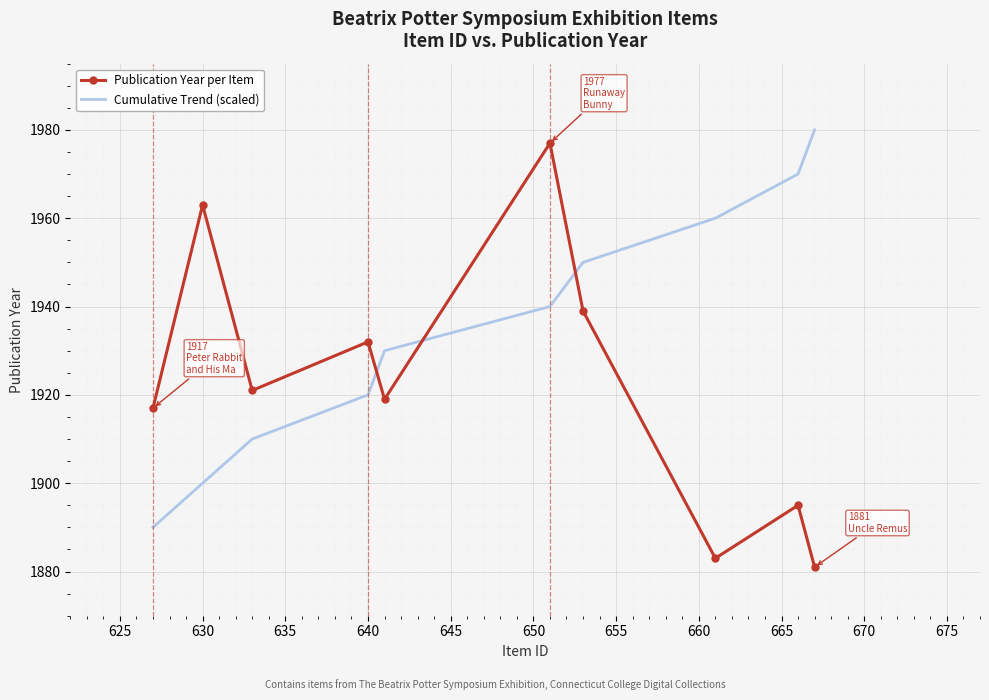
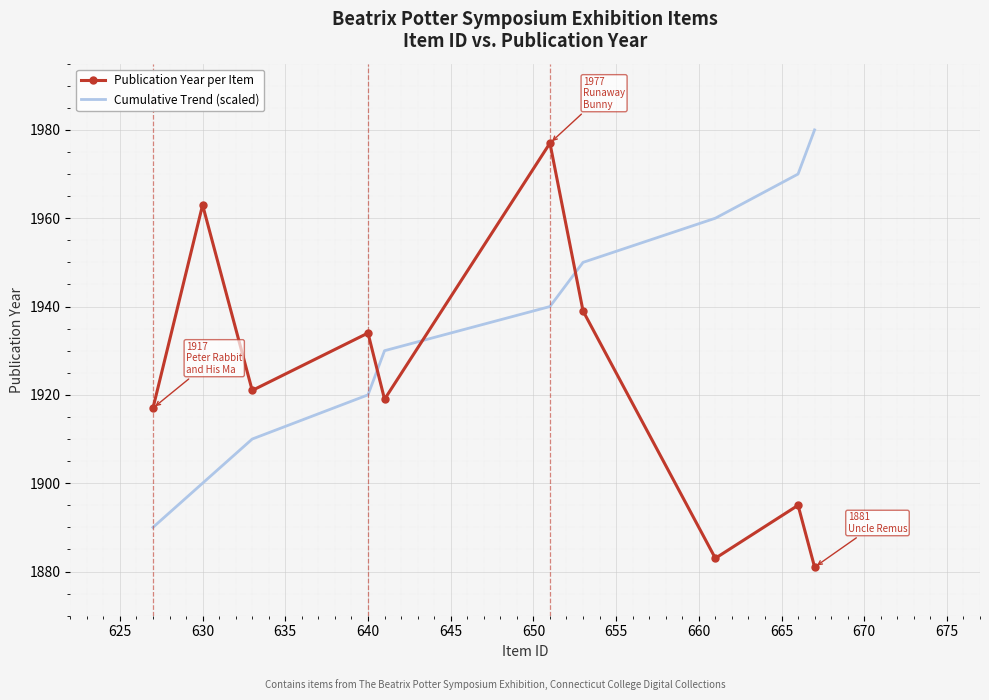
Publication Year per Item, 640: 1932 -> 1934
